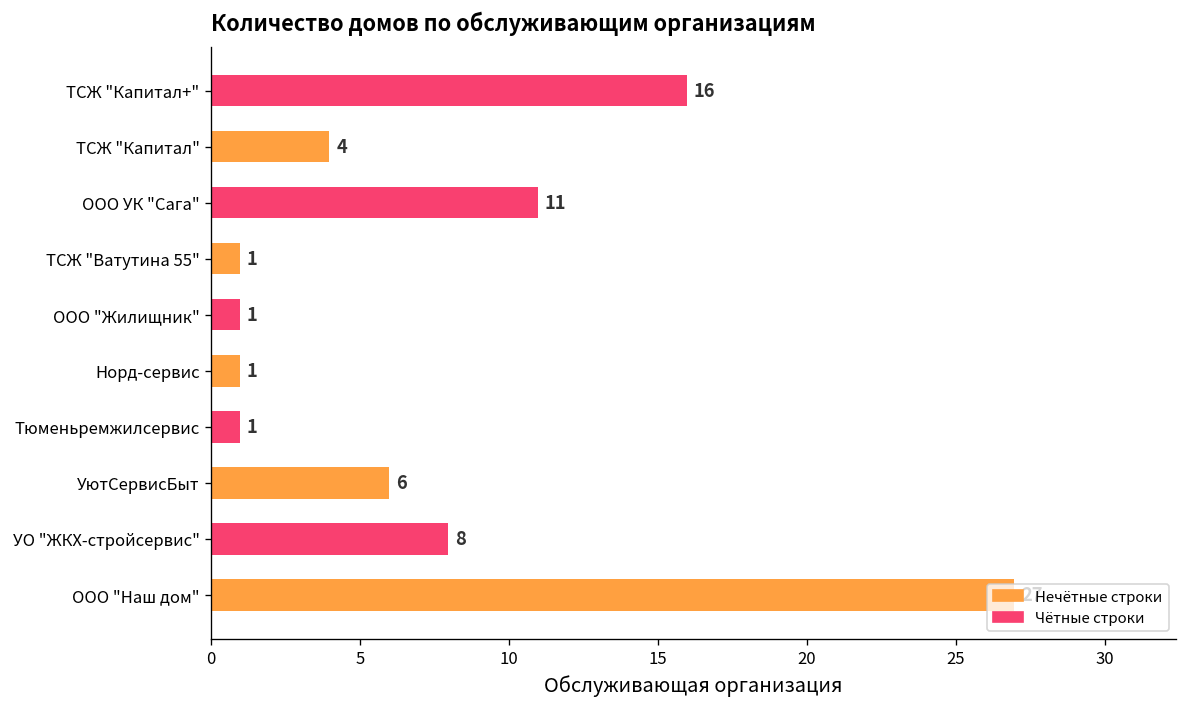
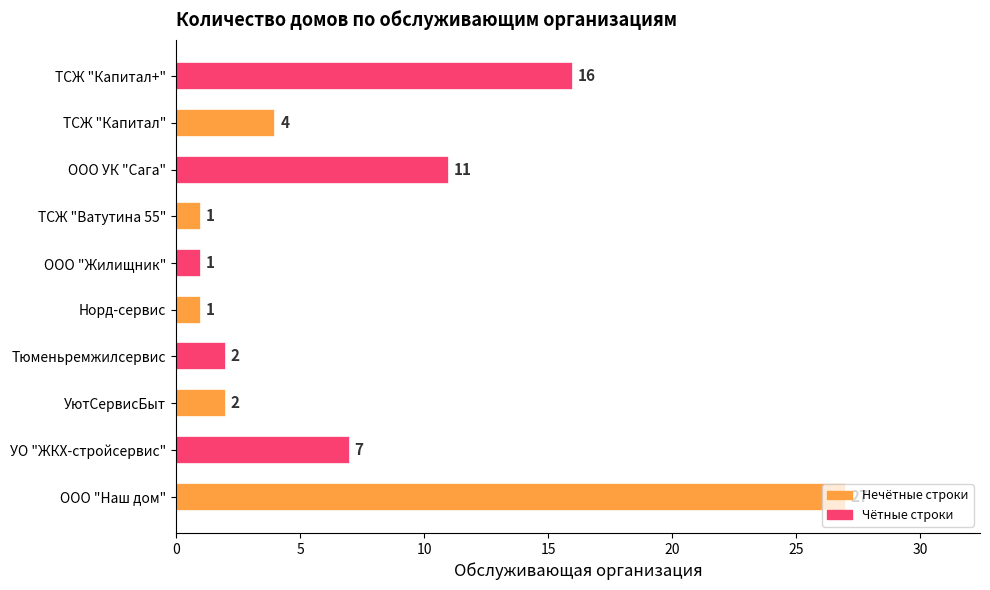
Тюменьремжилсервис: 1 -> 2
УютСервисБыт: 6 -> 2
УО "ЖКХ-стройсервис": 8 -> 7
